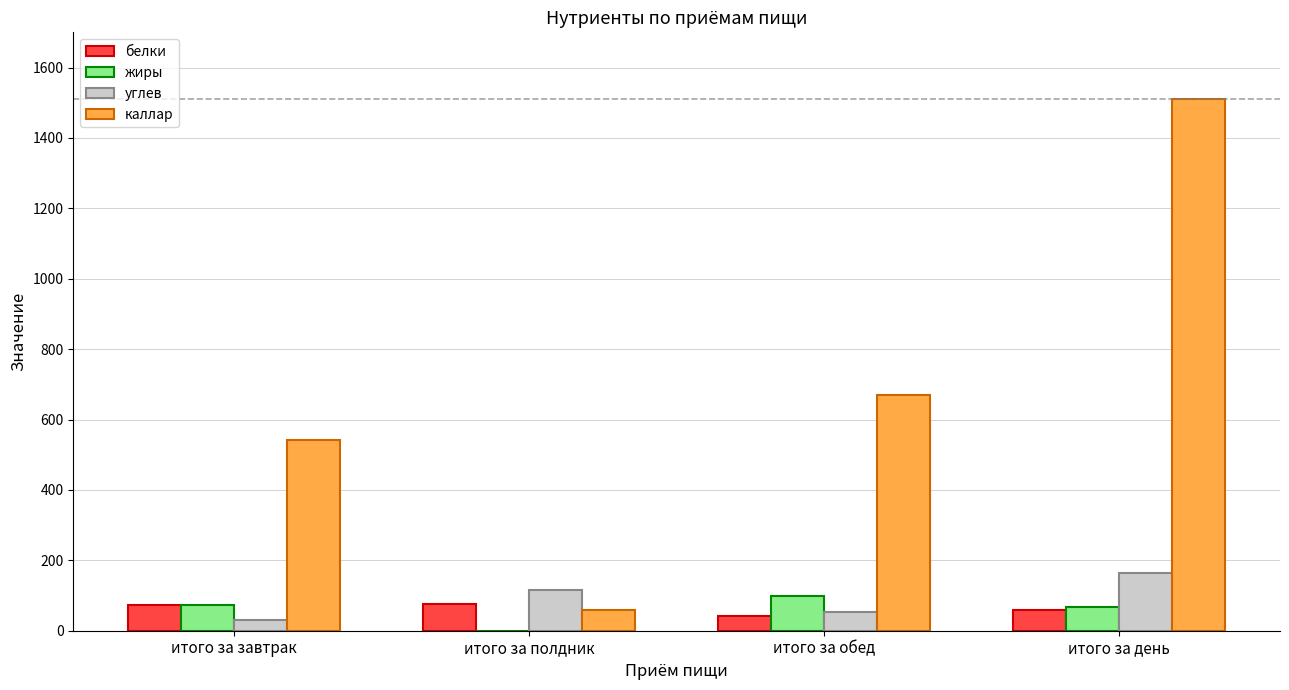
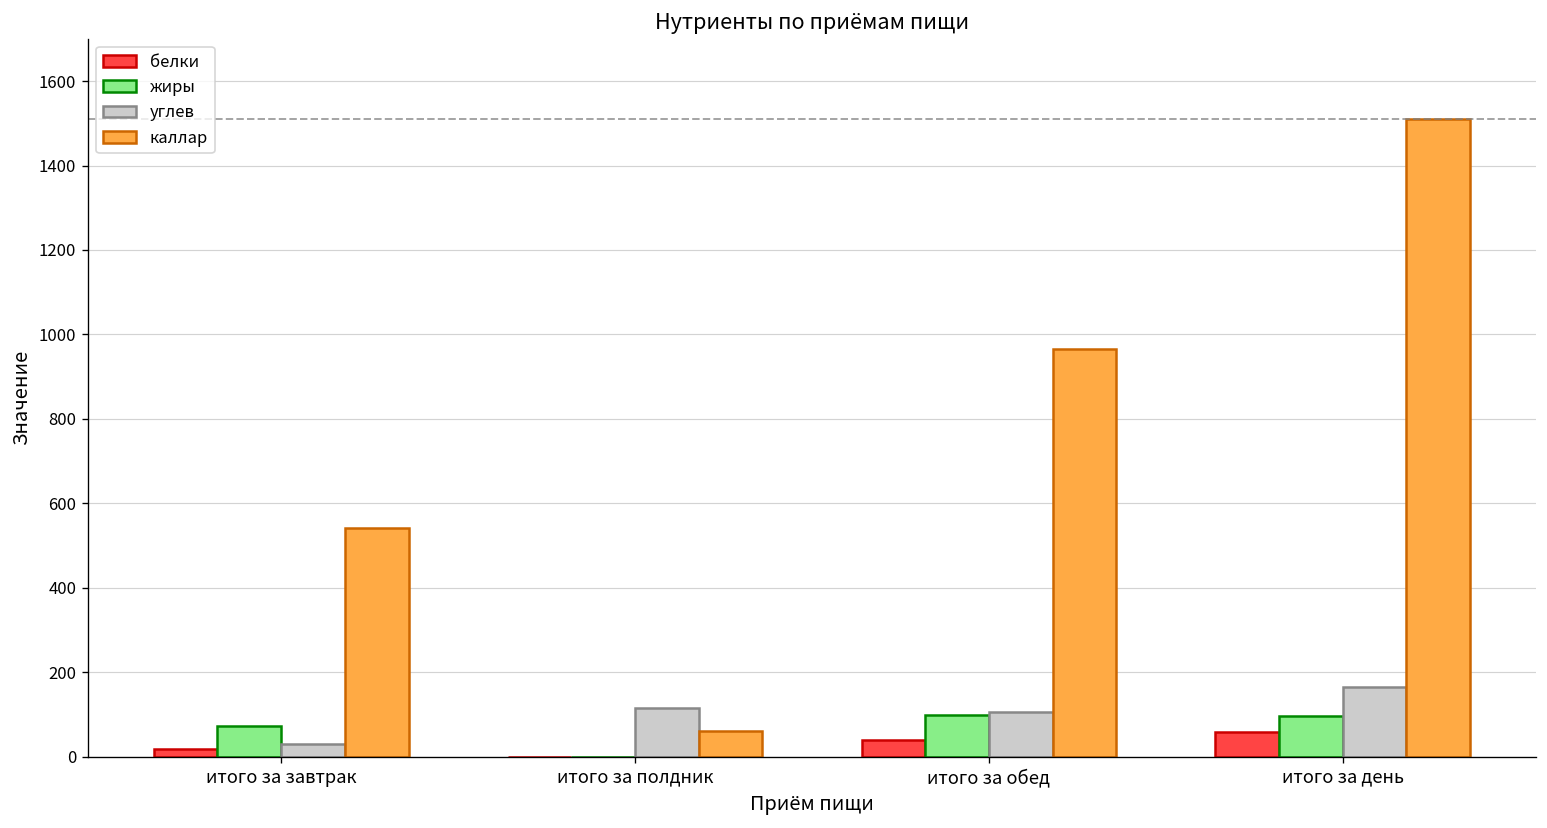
белки, итого за завтрак: 70 -> 20
белки, итого за полдник: 70 -> 0
углев, итого за обед: 50 -> 110
каллар, итого за обед: 670 -> 970
жиры, итого за день: 70 -> 100
